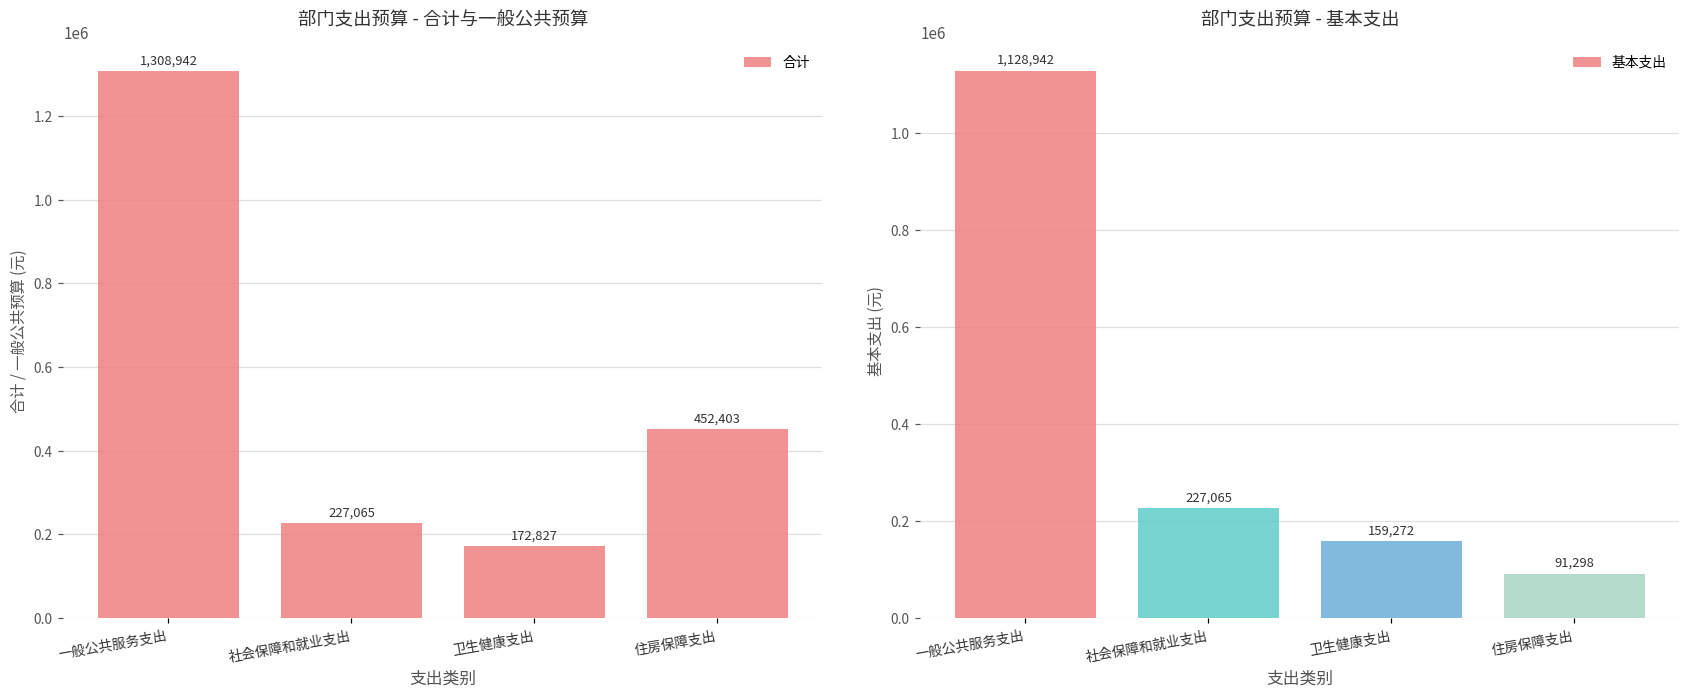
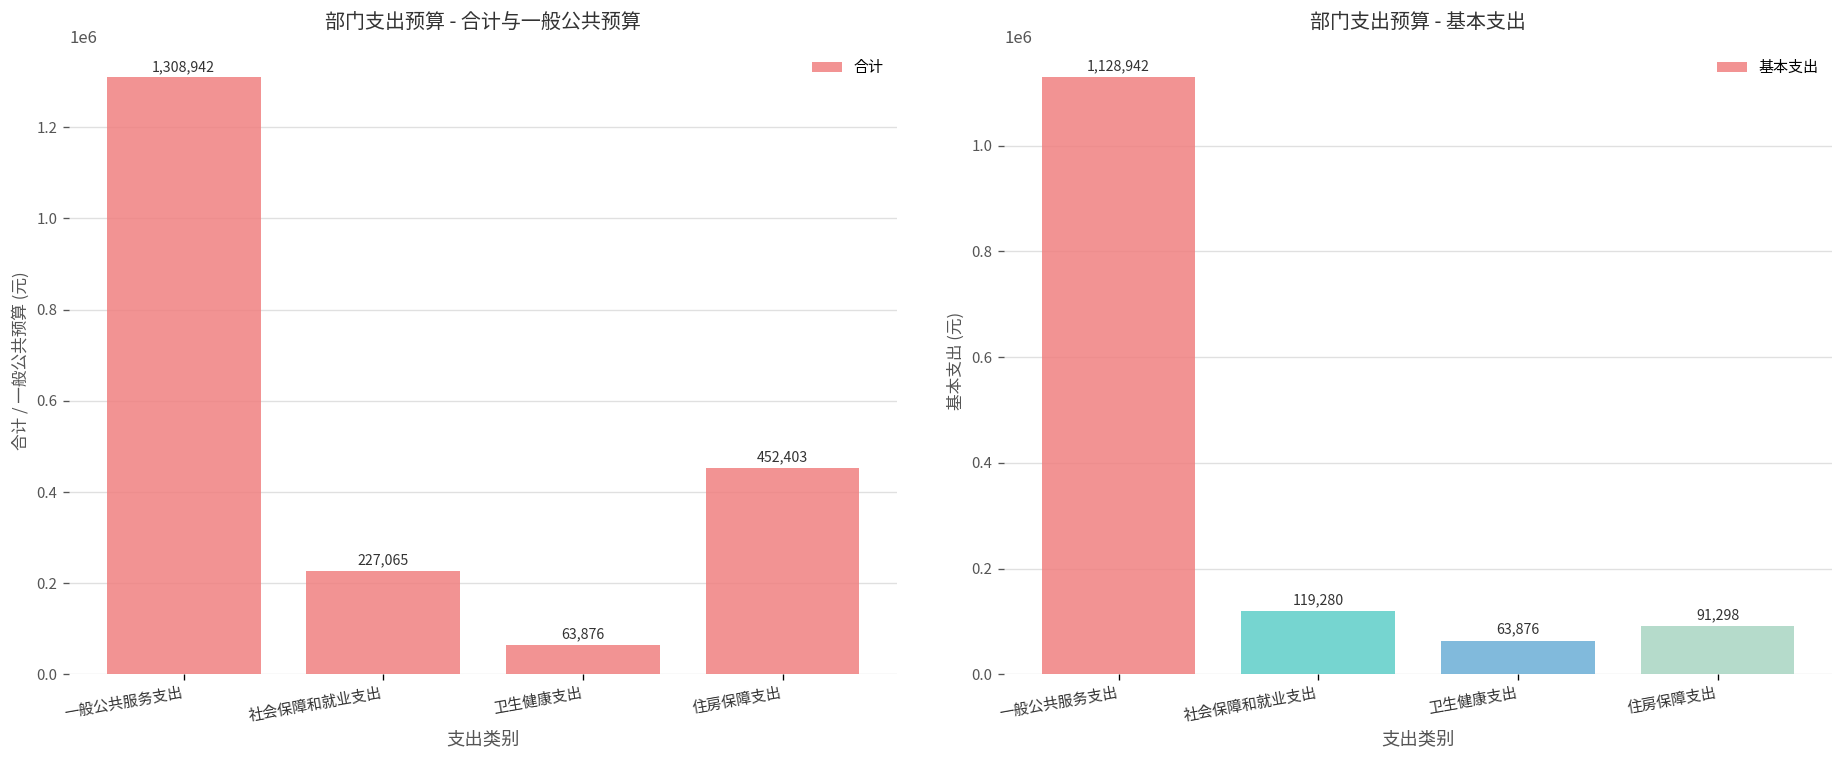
部门支出预算 - 合计与一般公共预算, 卫生健康支出: 172,827 -> 63,876
部门支出预算 - 基本支出, 社会保障和就业支出: 227,065 -> 119,280
部门支出预算 - 基本支出, 卫生健康支出: 159,272 -> 63,876
